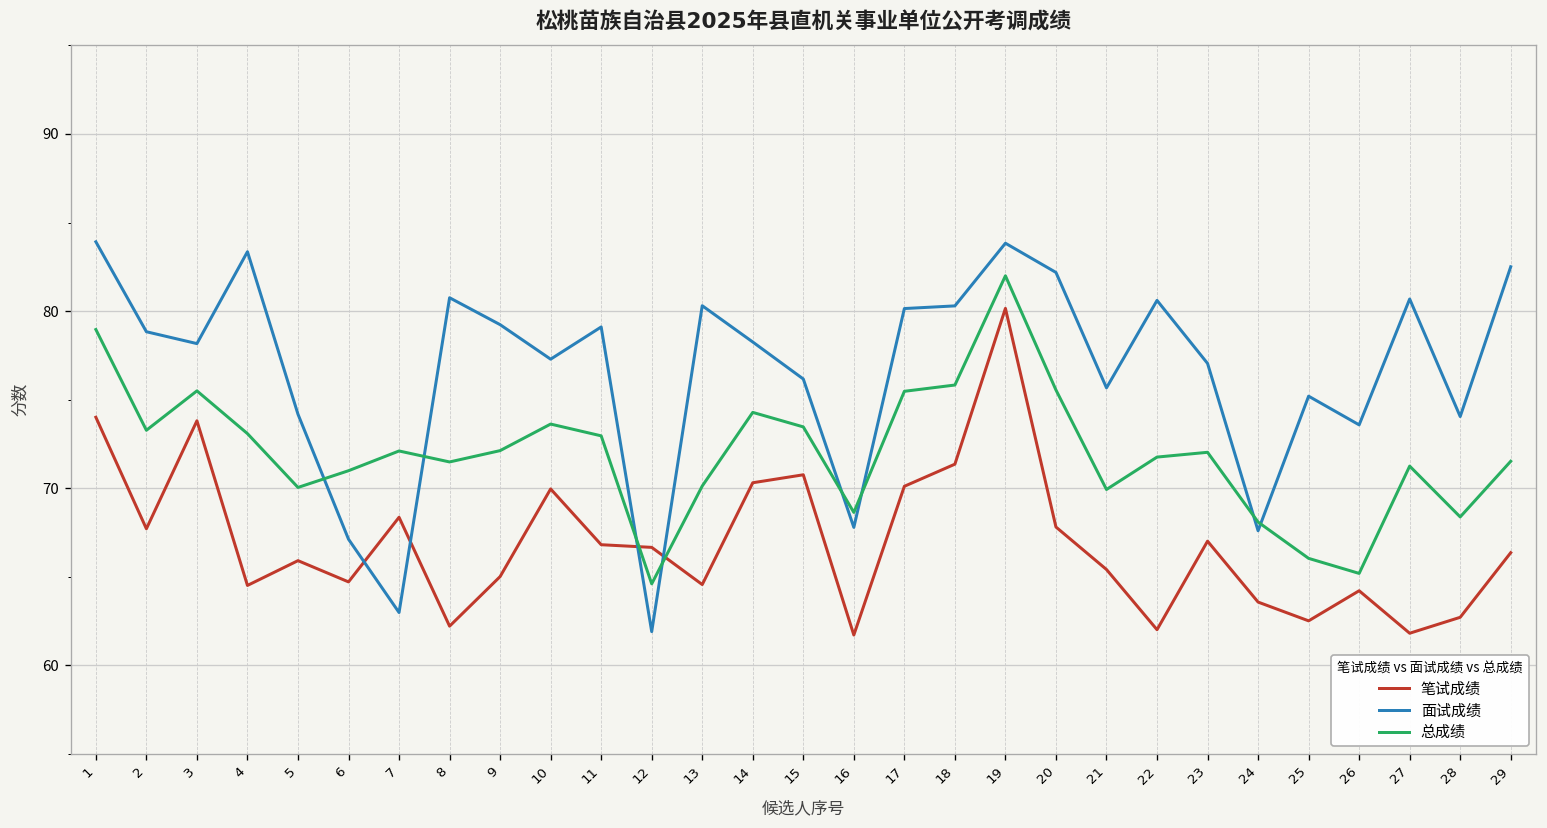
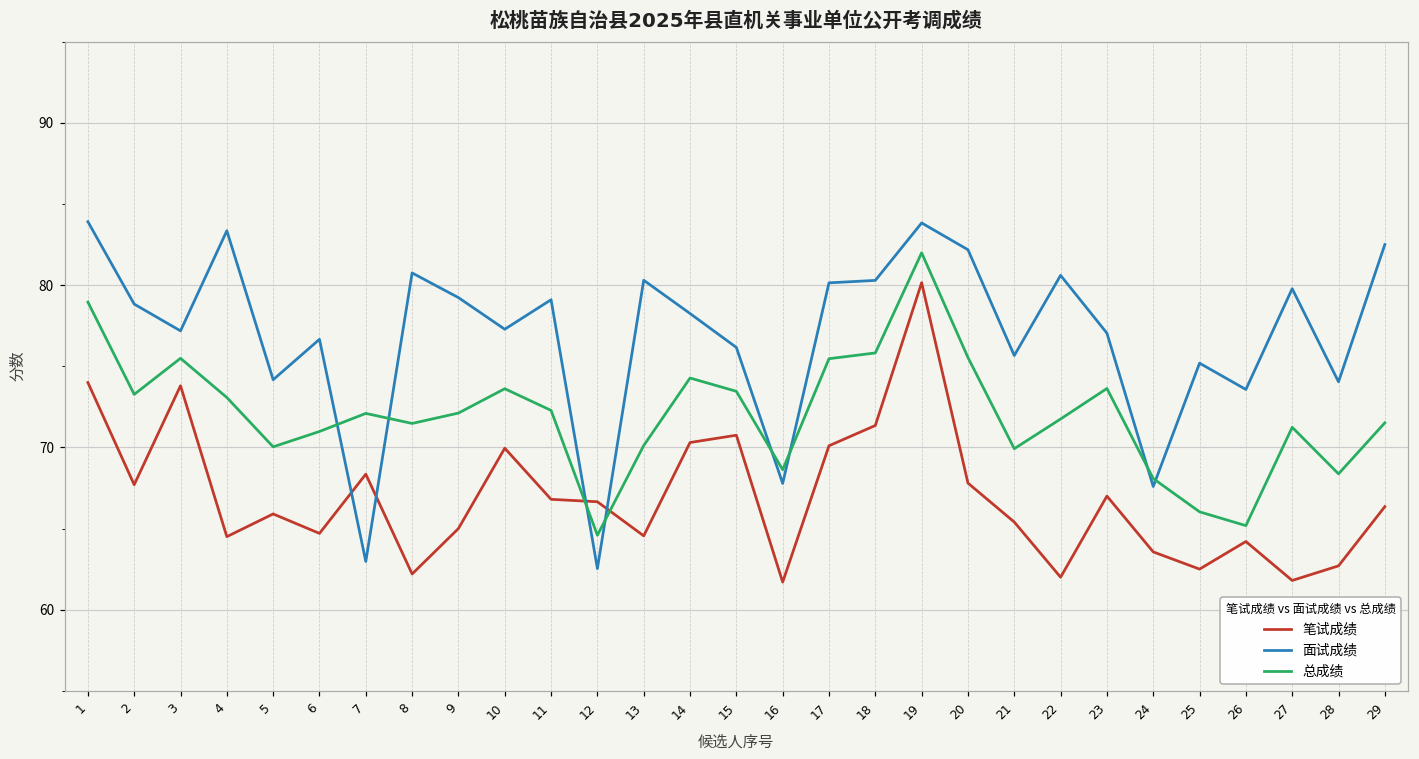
面试成绩, 3: 78.2 -> 77.2
面试成绩, 6: 67.1 -> 76.7
总成绩, 11: 73.0 -> 72.3
面试成绩, 12: 61.9 -> 62.5
总成绩, 23: 72.0 -> 73.6
面试成绩, 27: 80.7 -> 79.8
